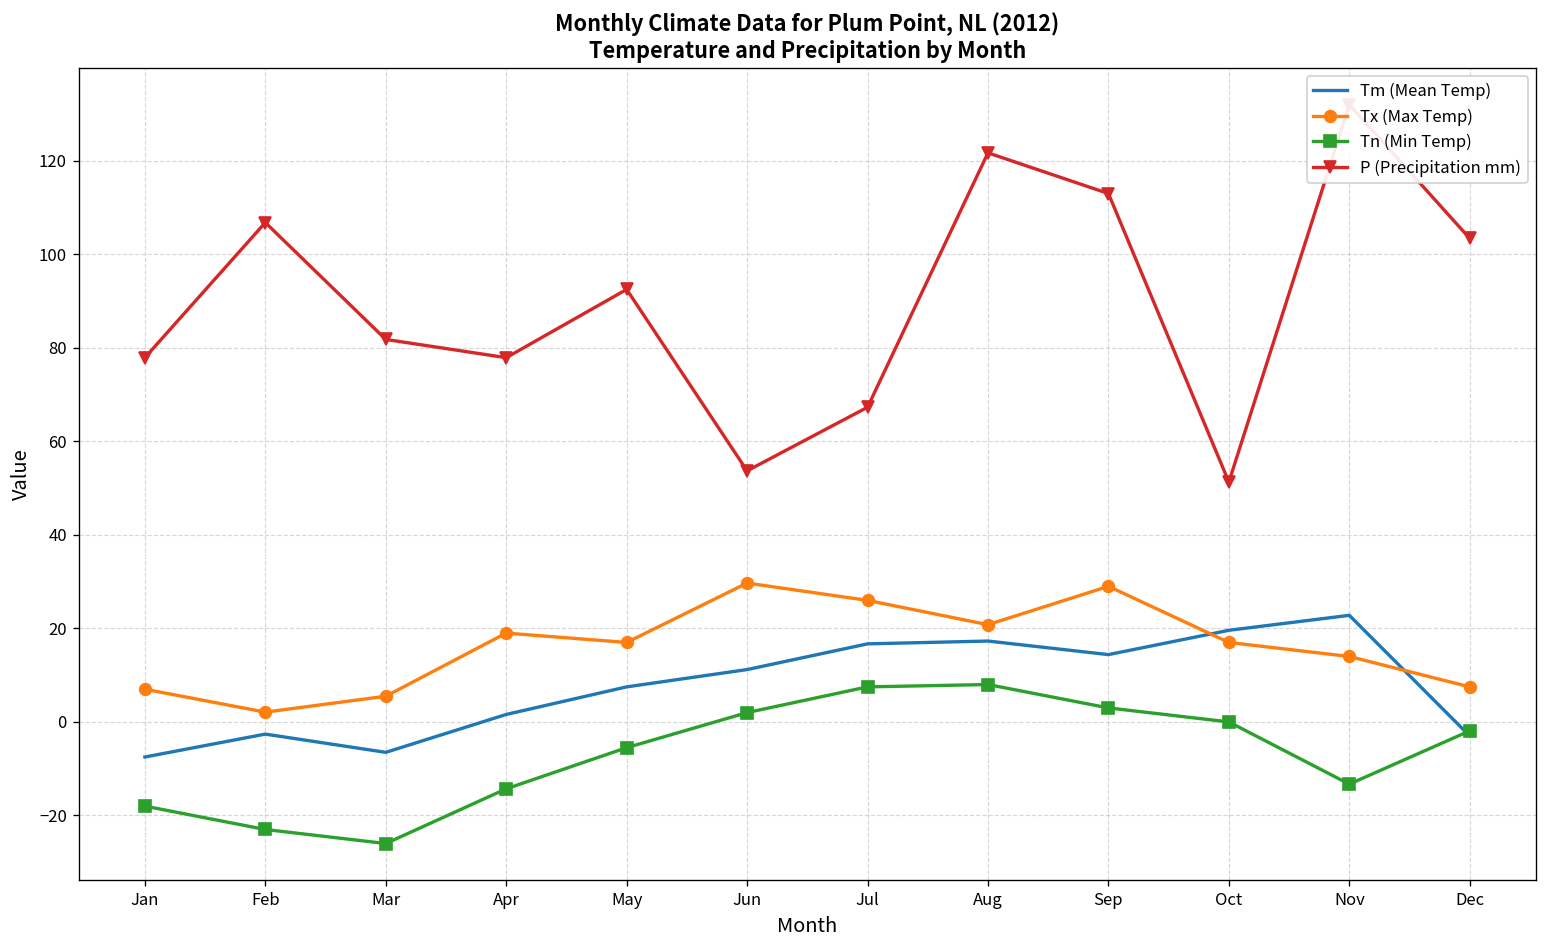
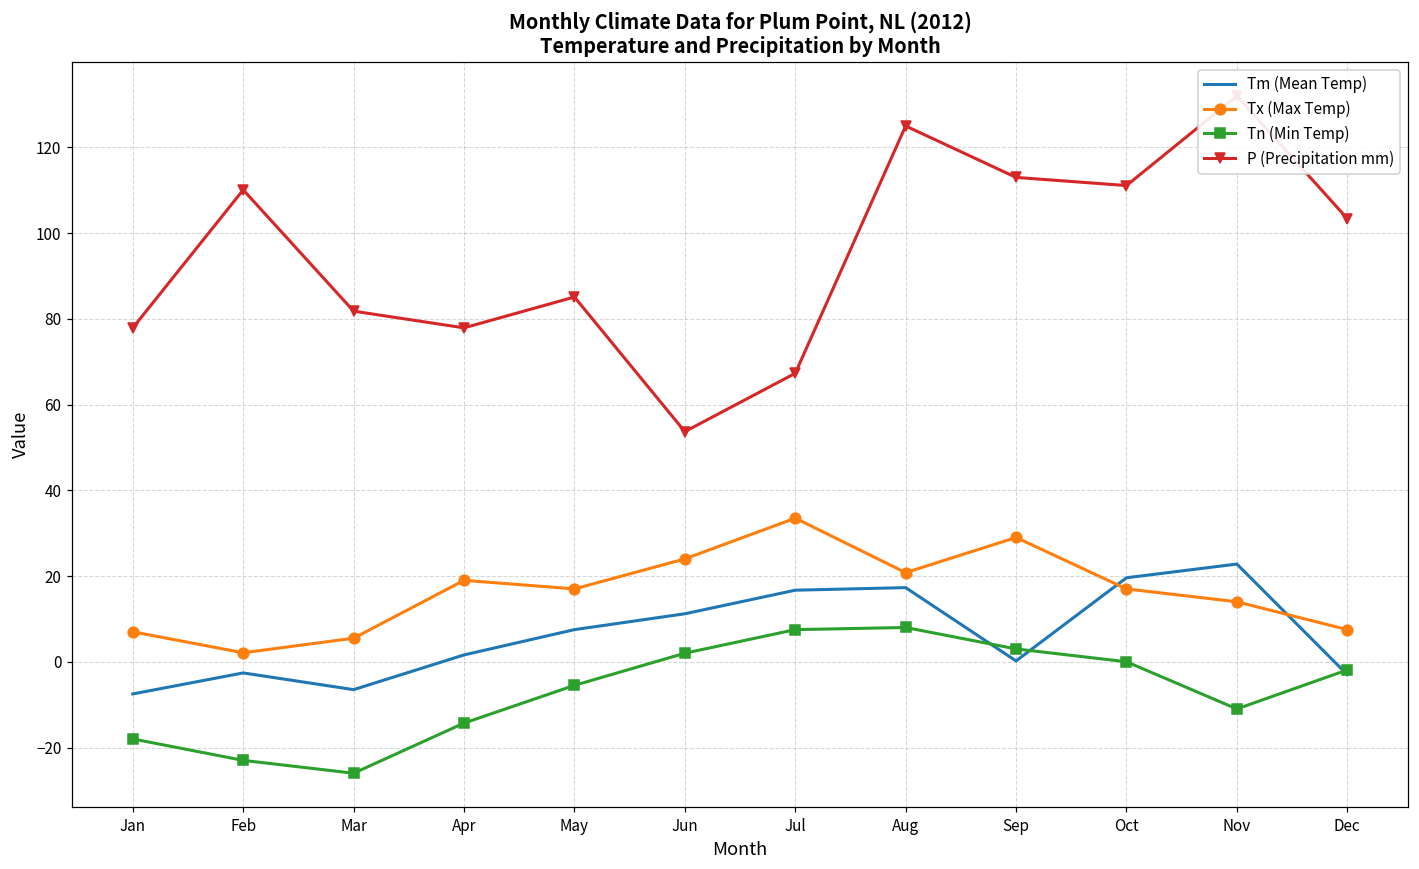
P (Precipitation mm), Feb: 107 -> 110
P (Precipitation mm), May: 93 -> 85
Tx (Max Temp), Jun: 30 -> 24
Tx (Max Temp), Jul: 26 -> 34
P (Precipitation mm), Aug: 122 -> 125
Tm (Mean Temp), Sep: 14 -> 0
P (Precipitation mm), Oct: 51 -> 111
Tn (Min Temp), Nov: -13 -> -11
